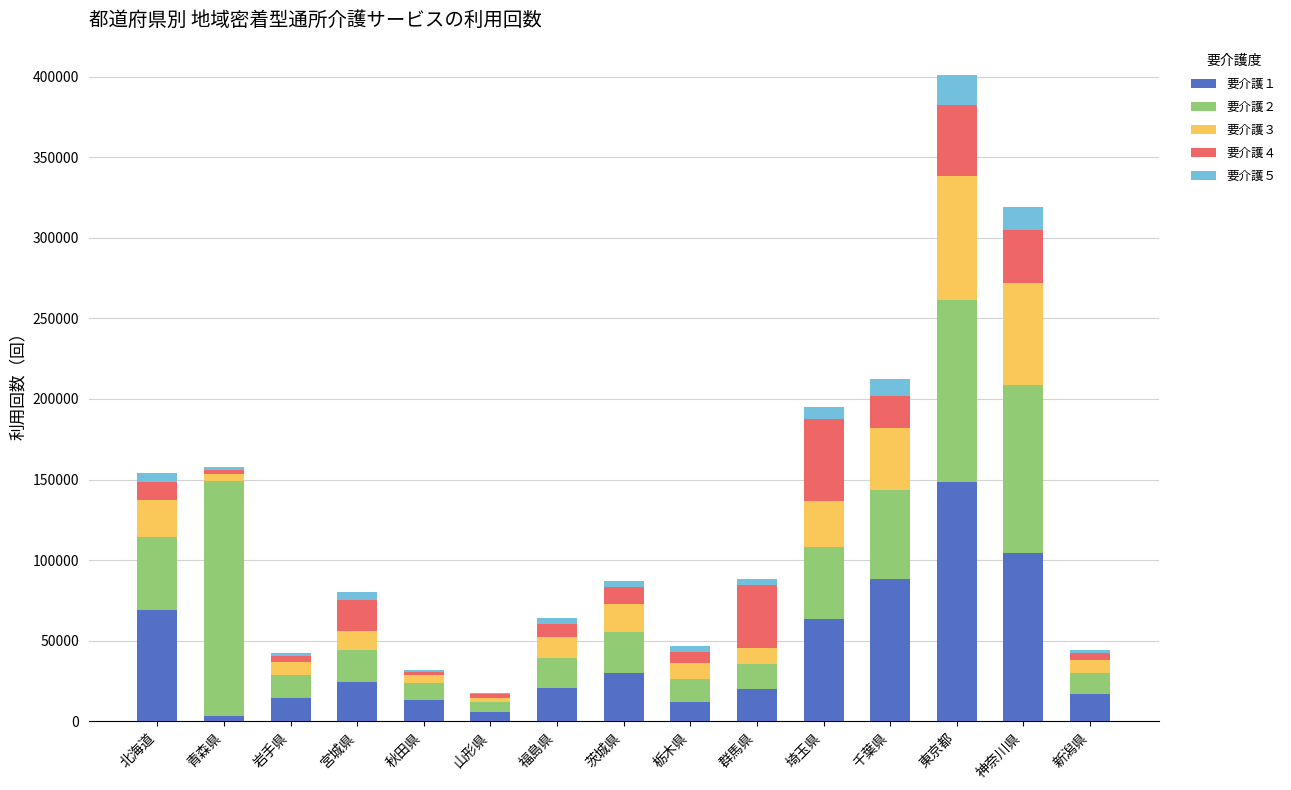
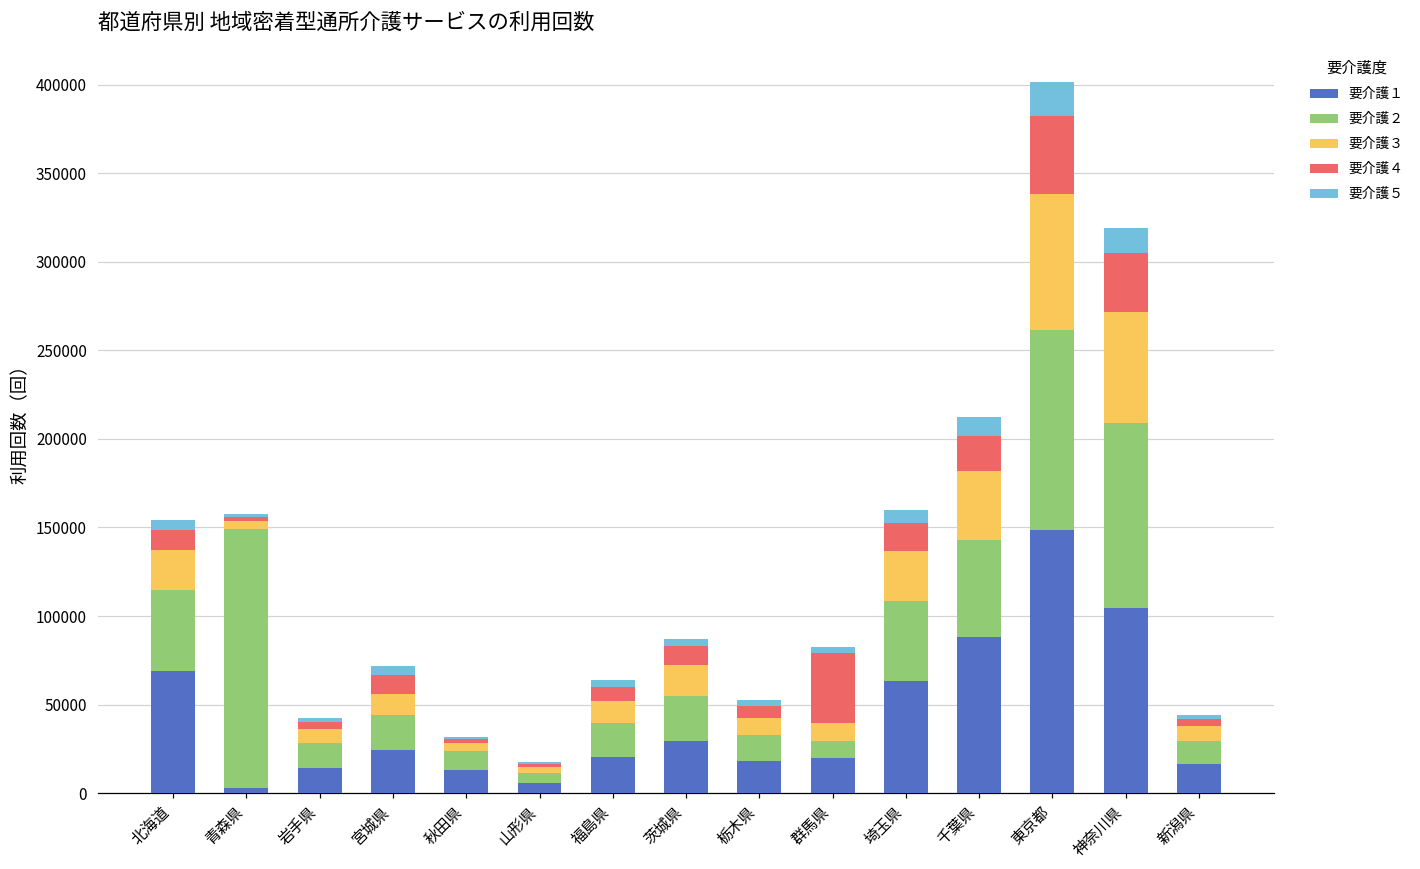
要介護４, 宮城県: 19000 -> 11000
要介護１, 栃木県: 12000 -> 18000
要介護２, 群馬県: 15000 -> 10000
要介護４, 埼玉県: 51000 -> 16000
